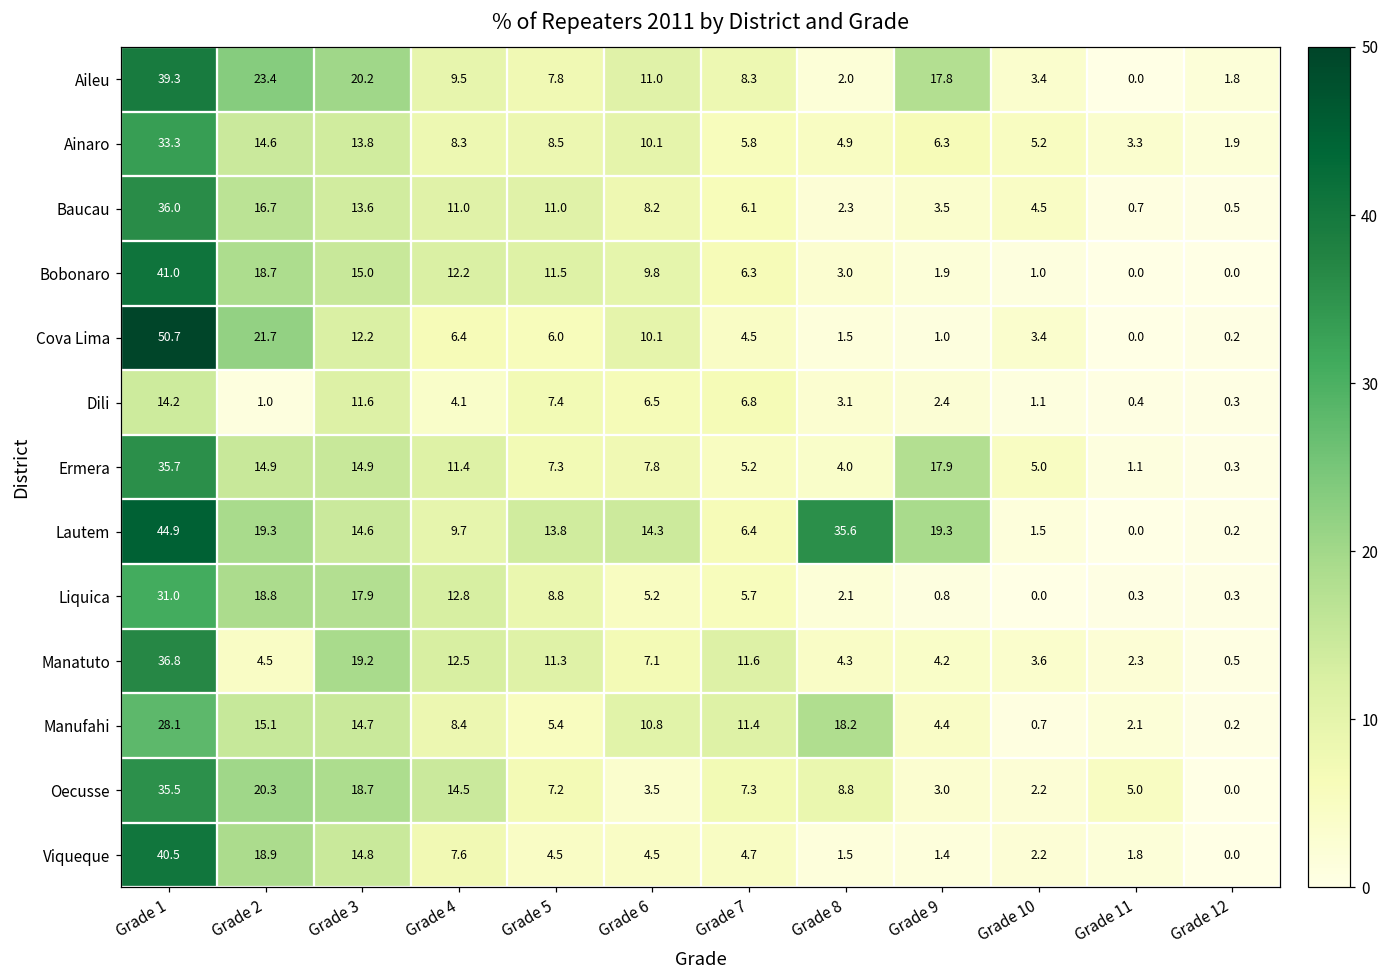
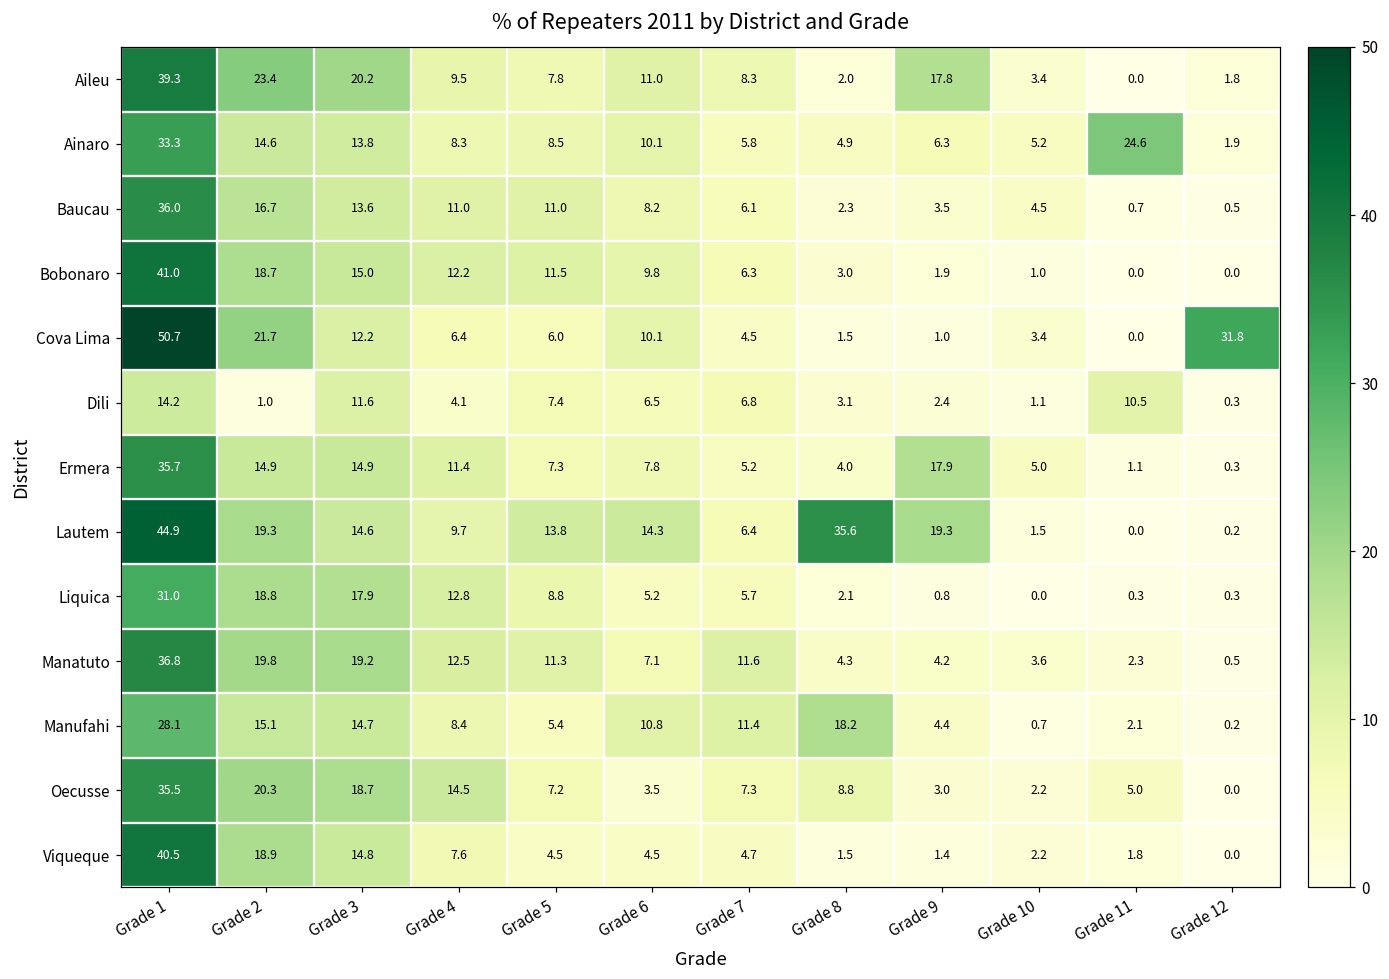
Ainaro, Grade 11: 3.3 -> 24.6
Cova Lima, Grade 12: 0.2 -> 31.8
Dili, Grade 11: 0.4 -> 10.5
Manatuto, Grade 2: 4.5 -> 19.8
